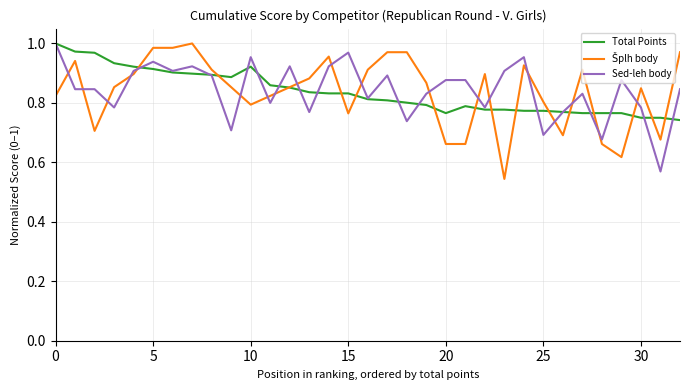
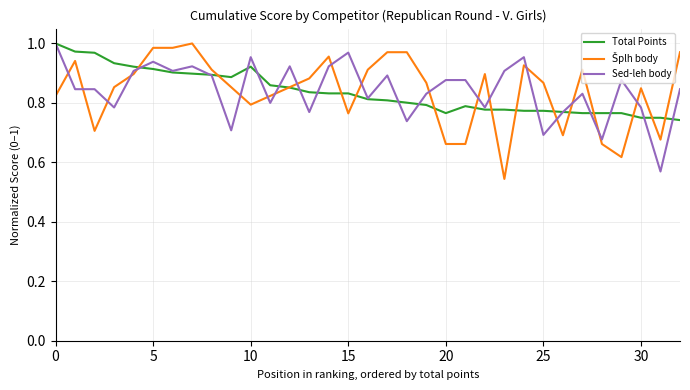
Šplh body, 25: 0.80 -> 0.87
